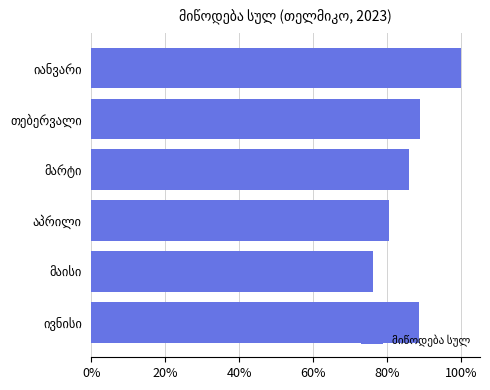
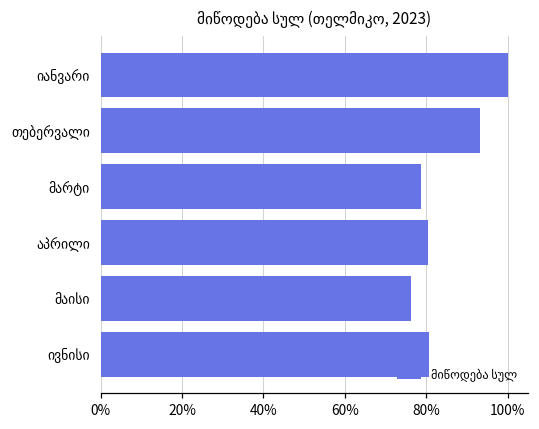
თებერვალი: 89% -> 93%
მარტი: 86% -> 79%
ივნისი: 89% -> 81%
